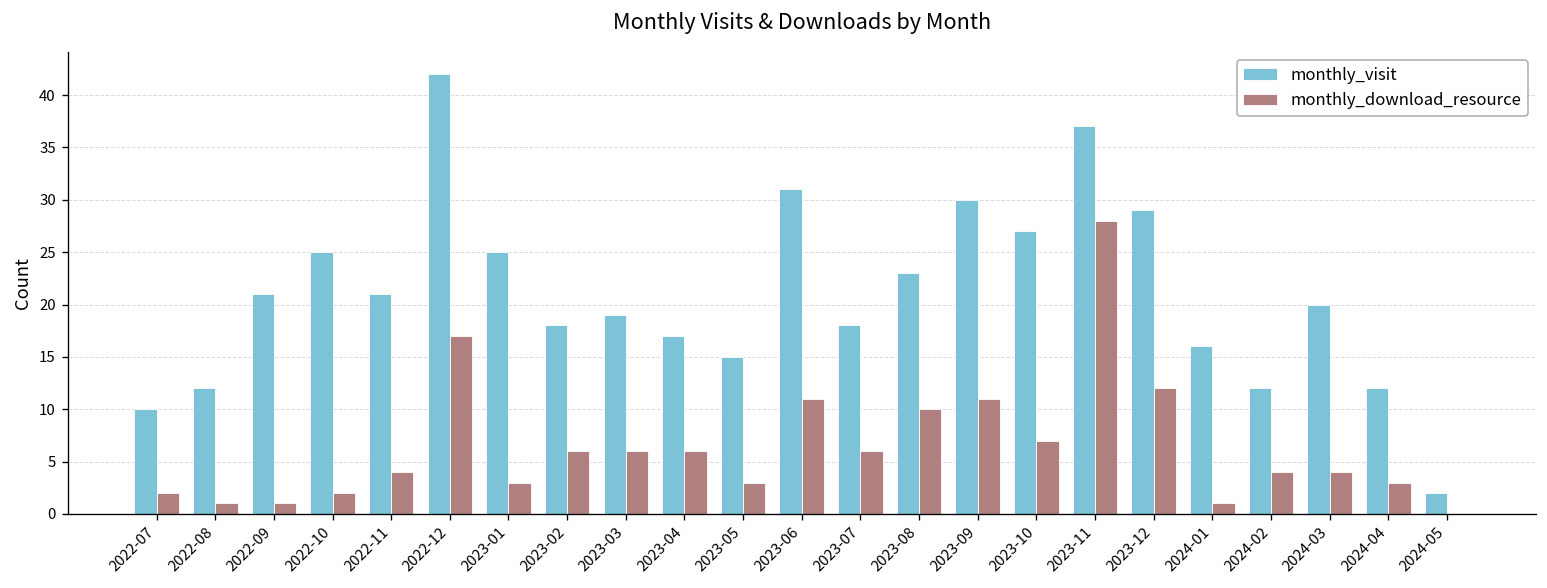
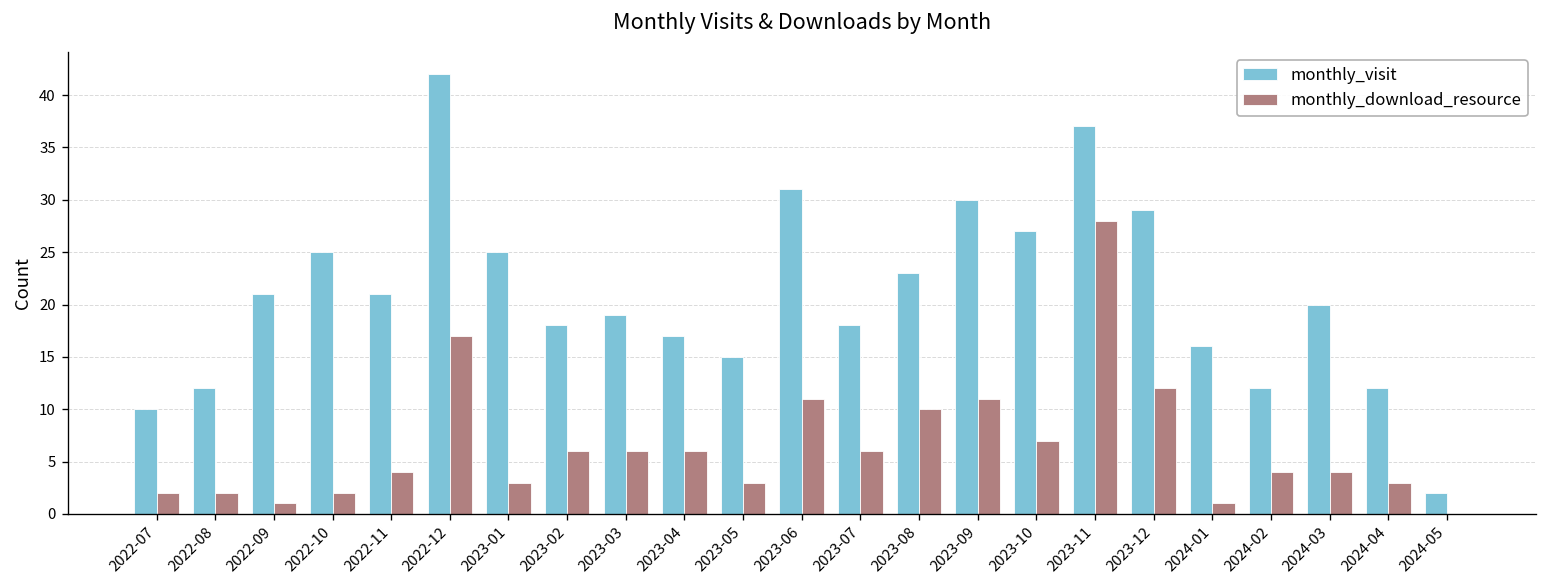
monthly_download_resource, 2022-08: 1 -> 2
